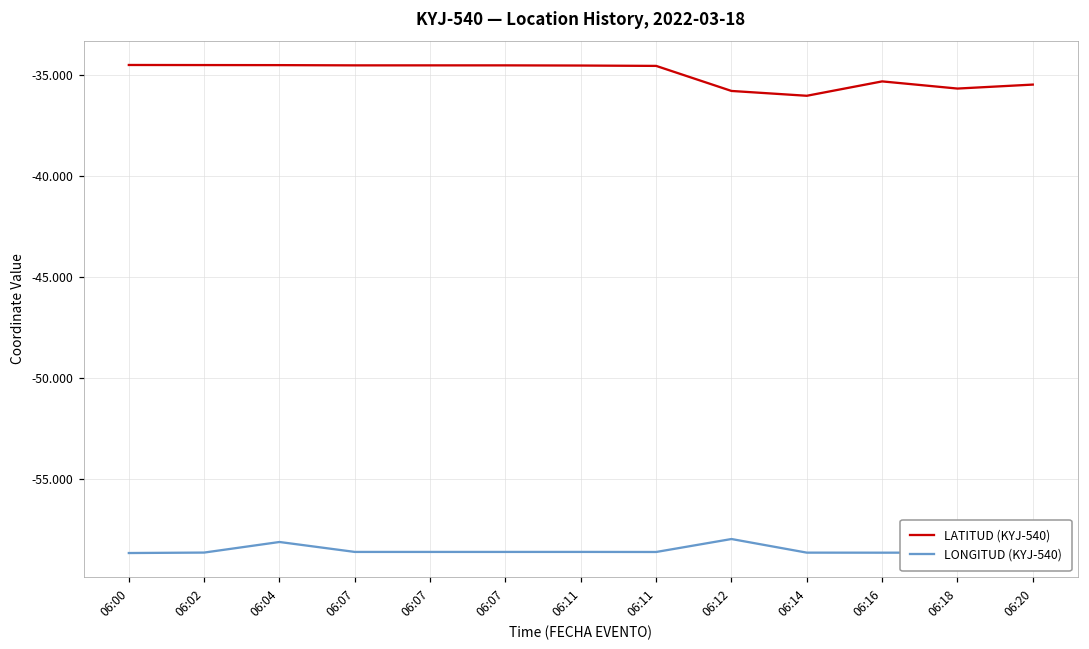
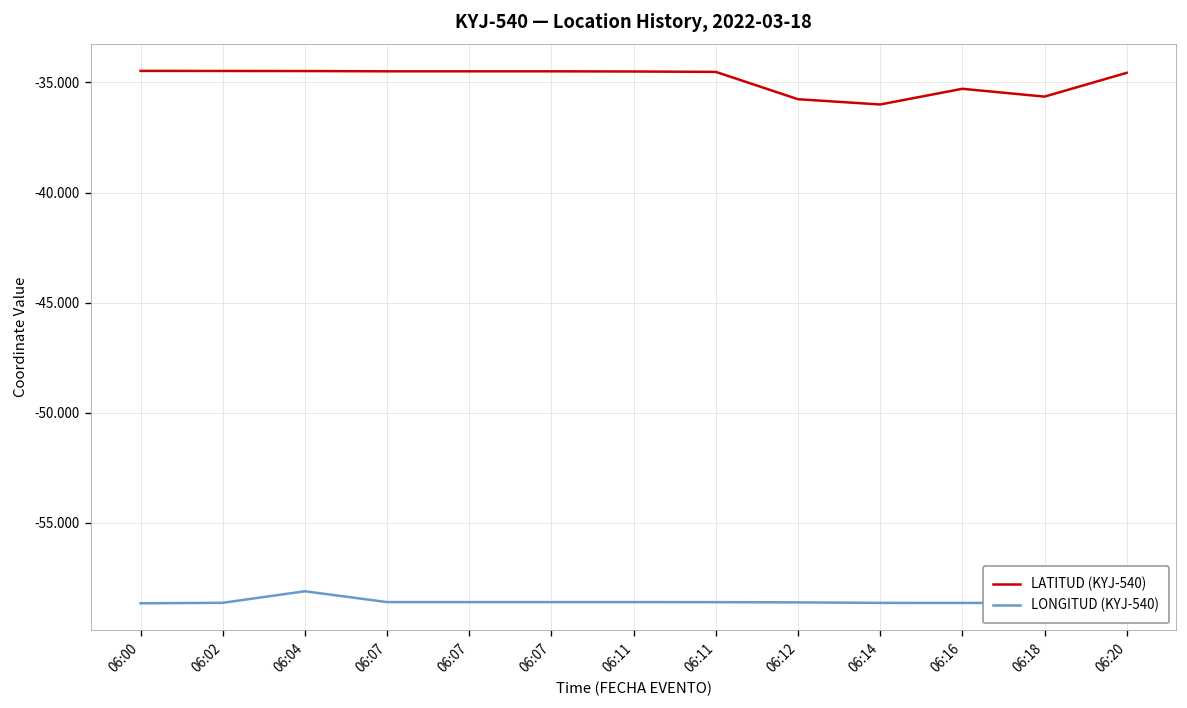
LONGITUD (KYJ-540), 06:12: -58.0 -> -58.6
LATITUD (KYJ-540), 06:20: -35.5 -> -34.6
